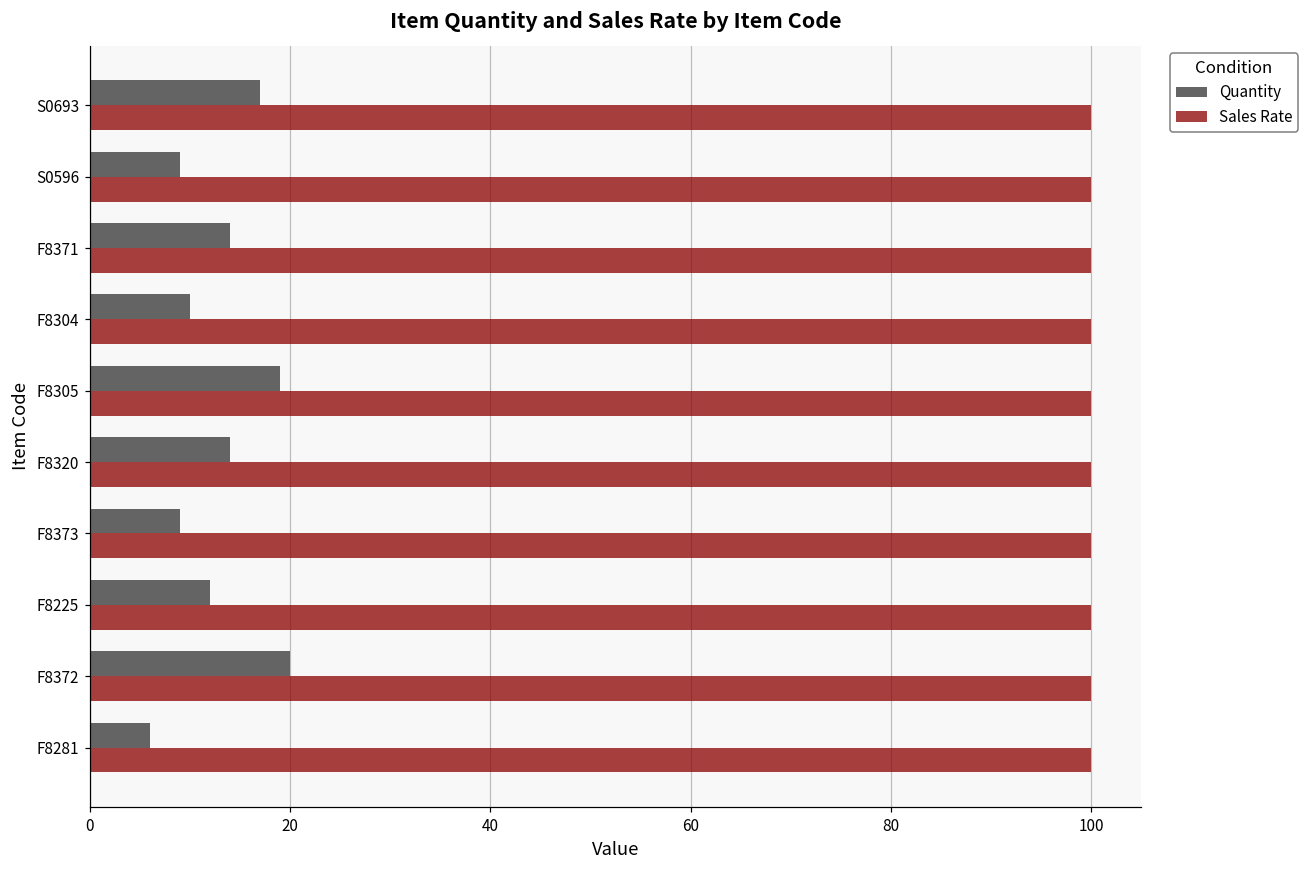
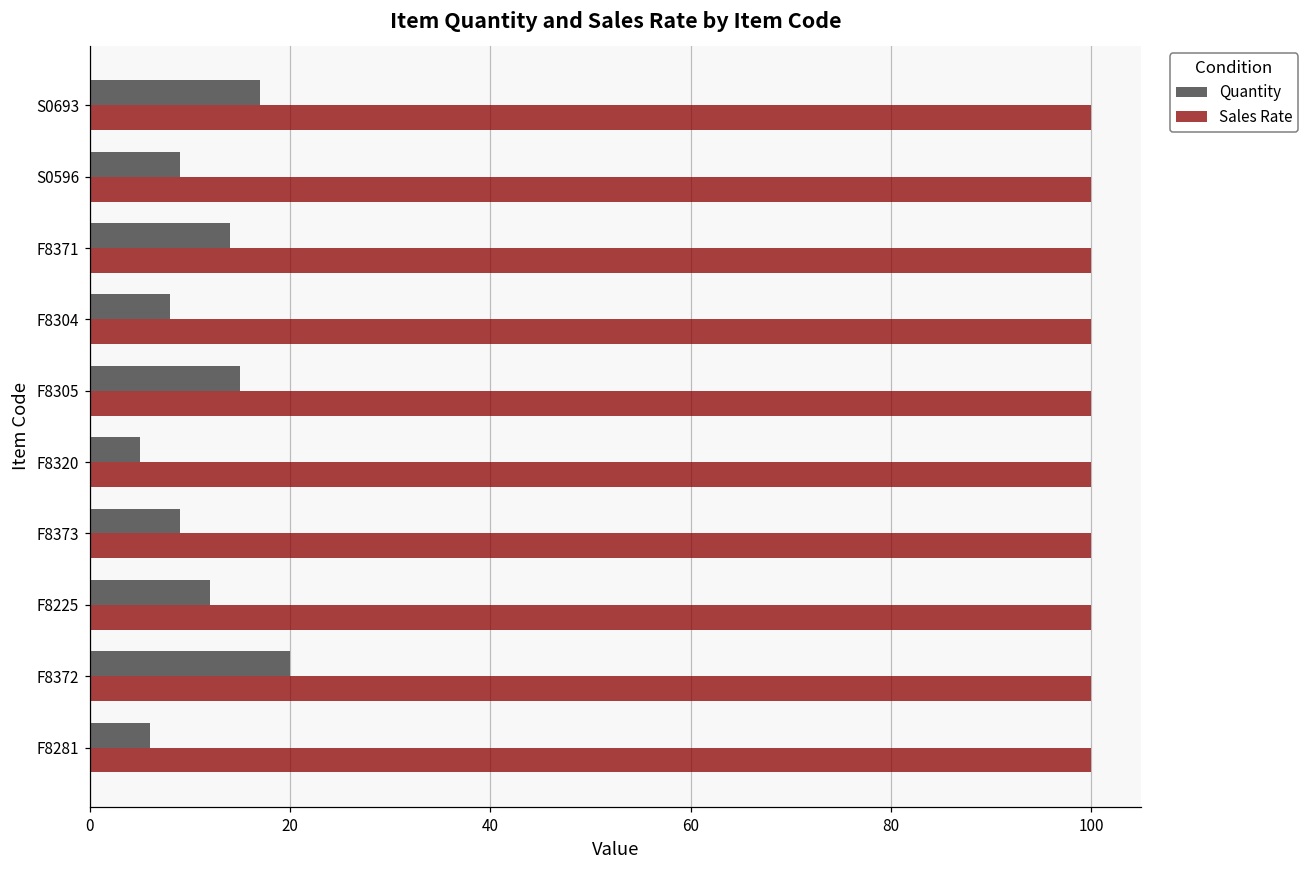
Quantity, F8304: 10 -> 8
Quantity, F8305: 19 -> 15
Quantity, F8320: 14 -> 5
